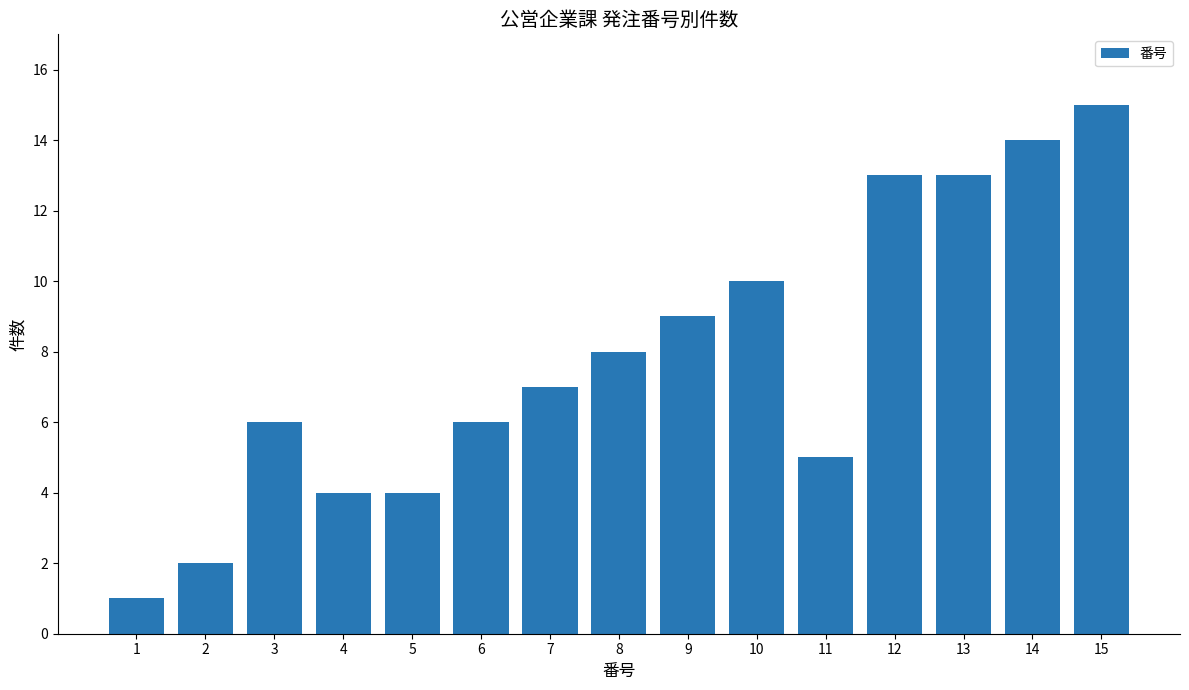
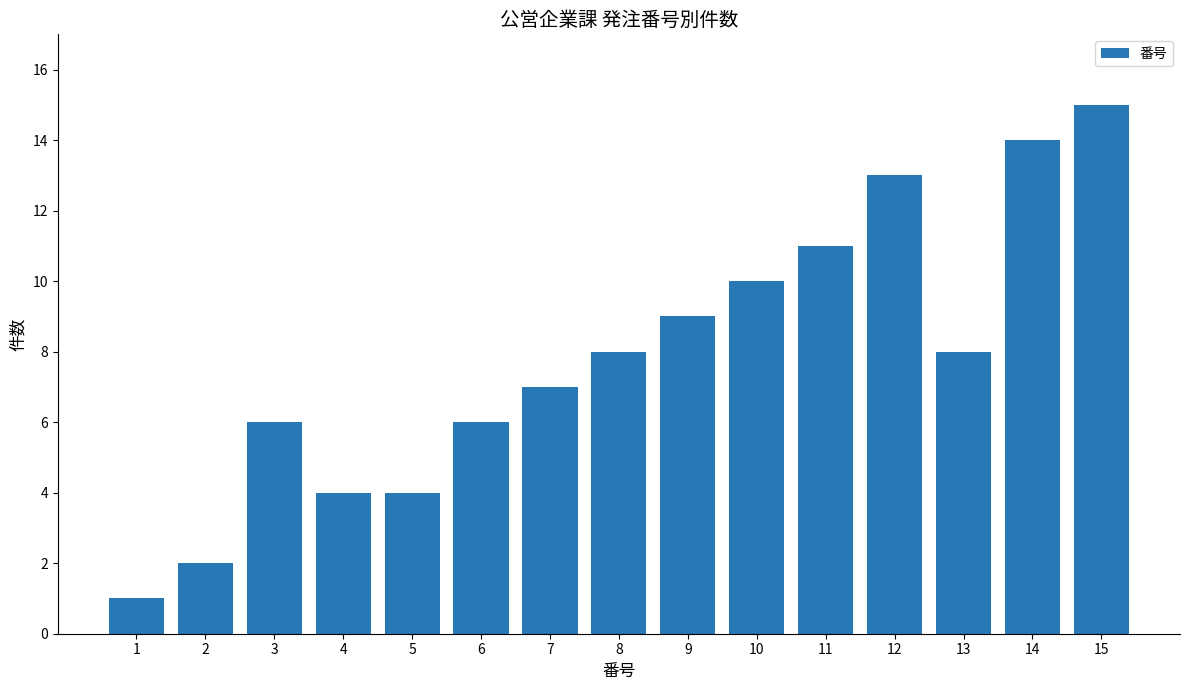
11: 5 -> 11
13: 13 -> 8
